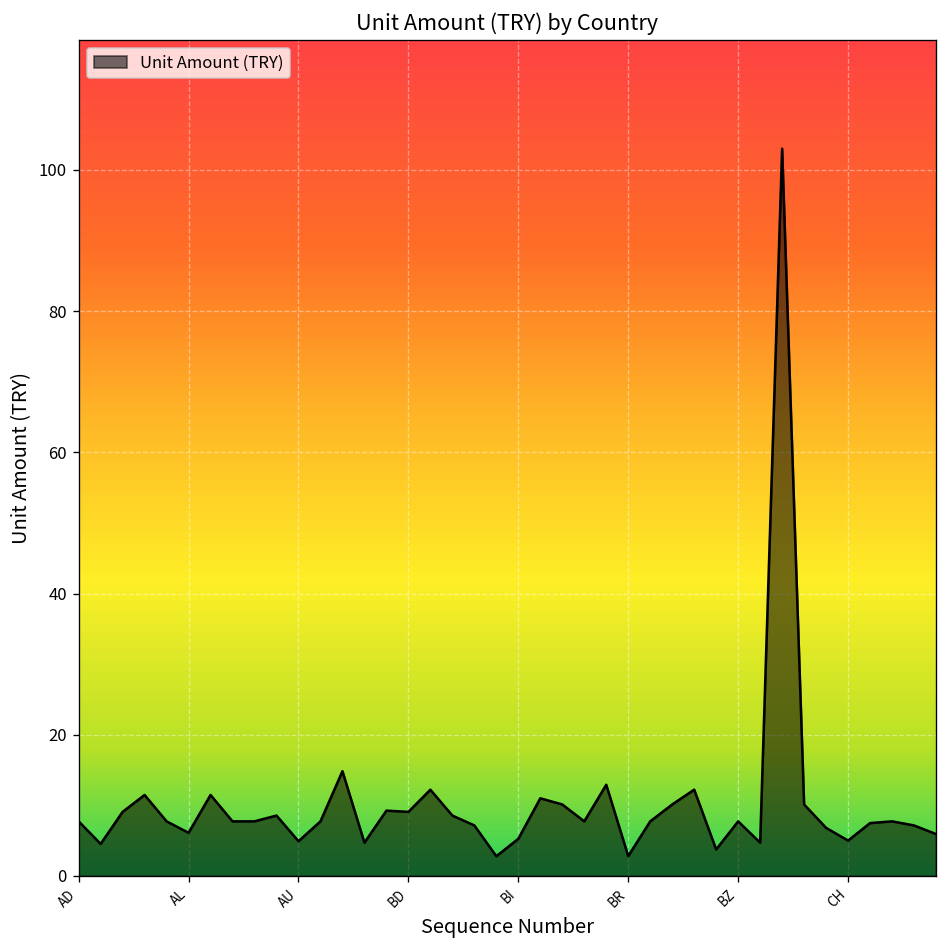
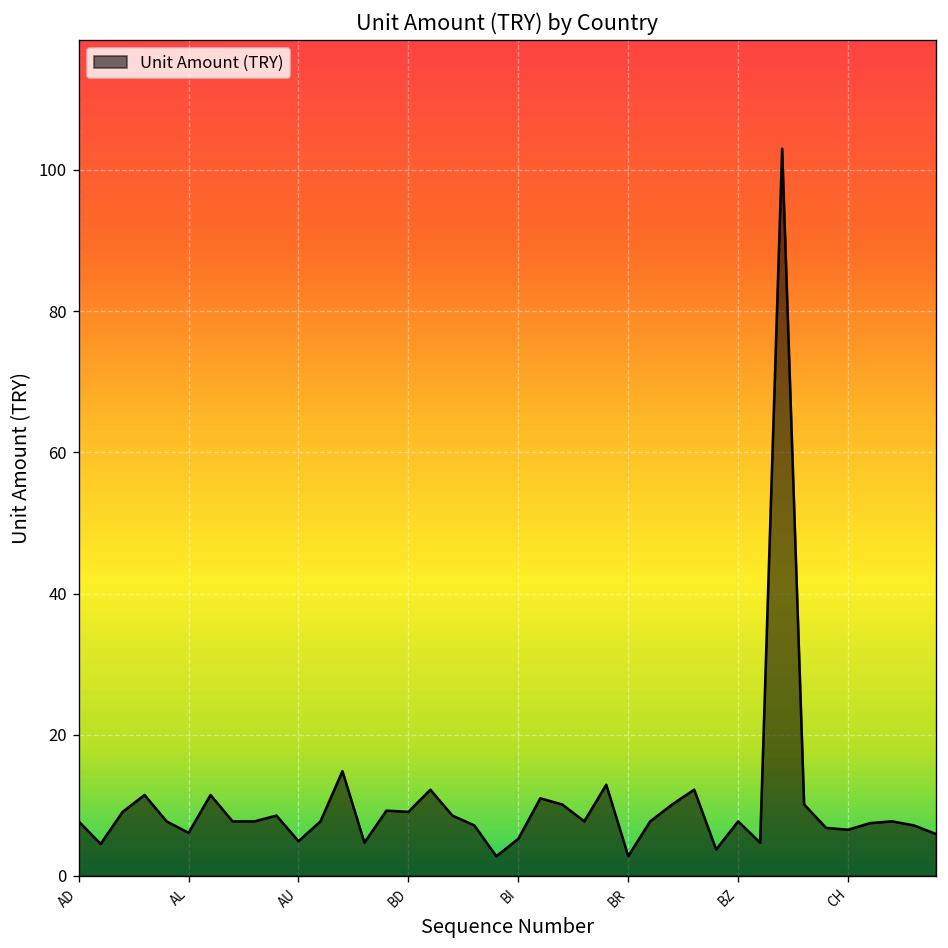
CH: 5 -> 7
